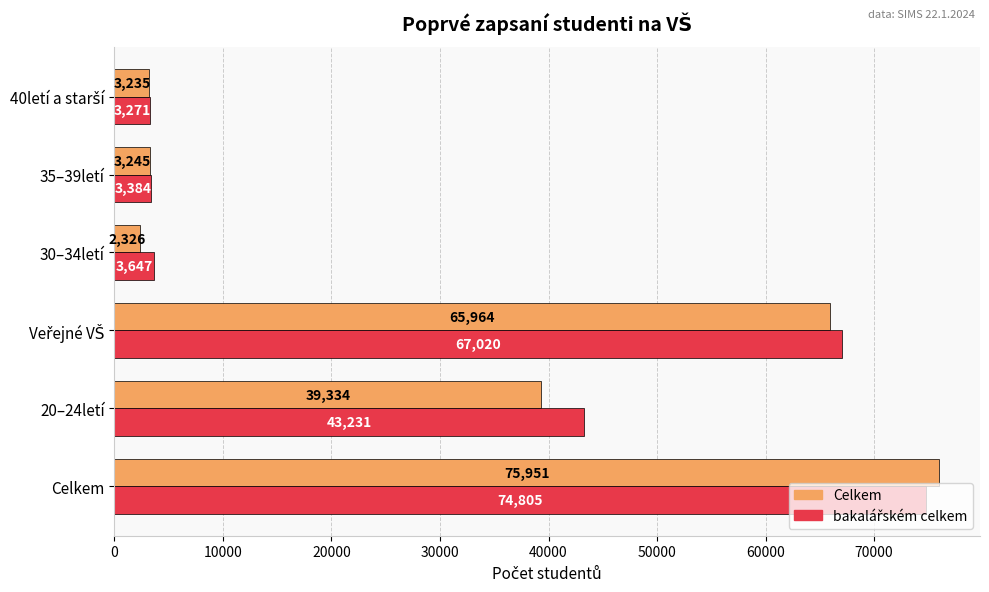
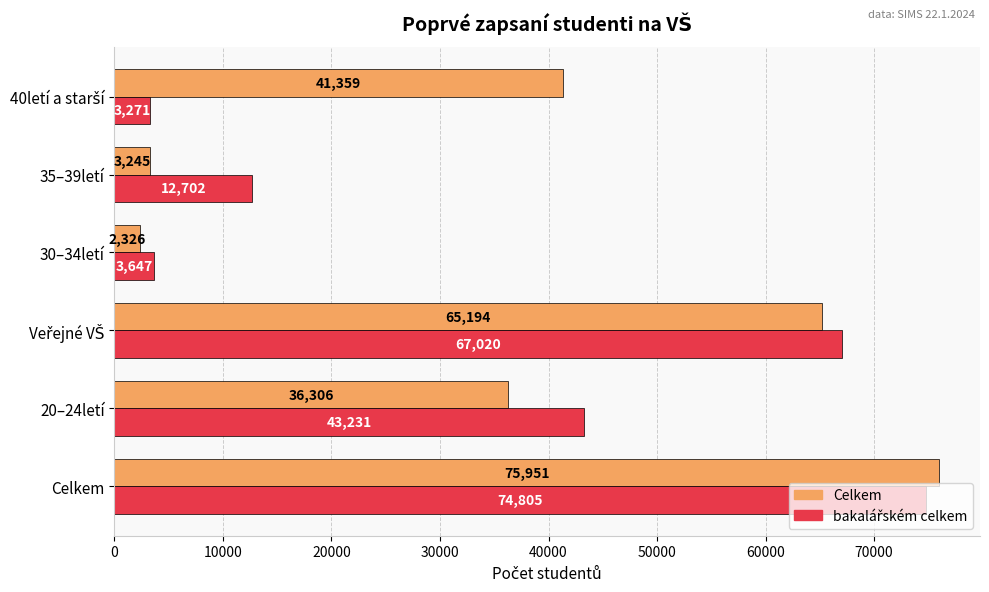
Celkem, 40letí a starší: 3,235 -> 41,359
bakalářském celkem, 35–39letí: 3,384 -> 12,702
Celkem, Veřejné VŠ: 65,964 -> 65,194
Celkem, 20–24letí: 39,334 -> 36,306
